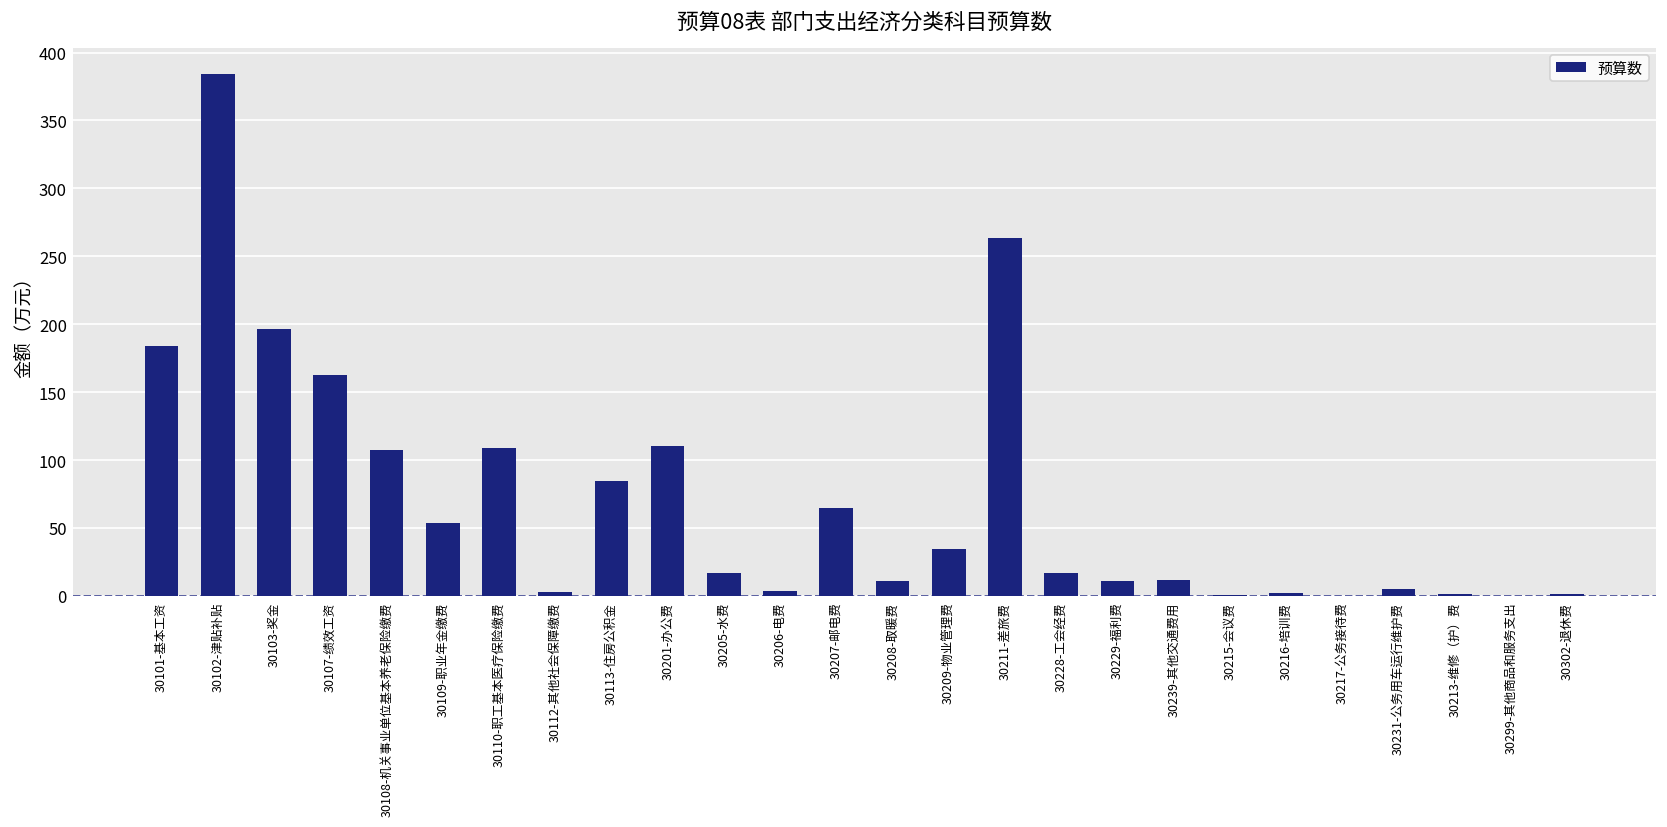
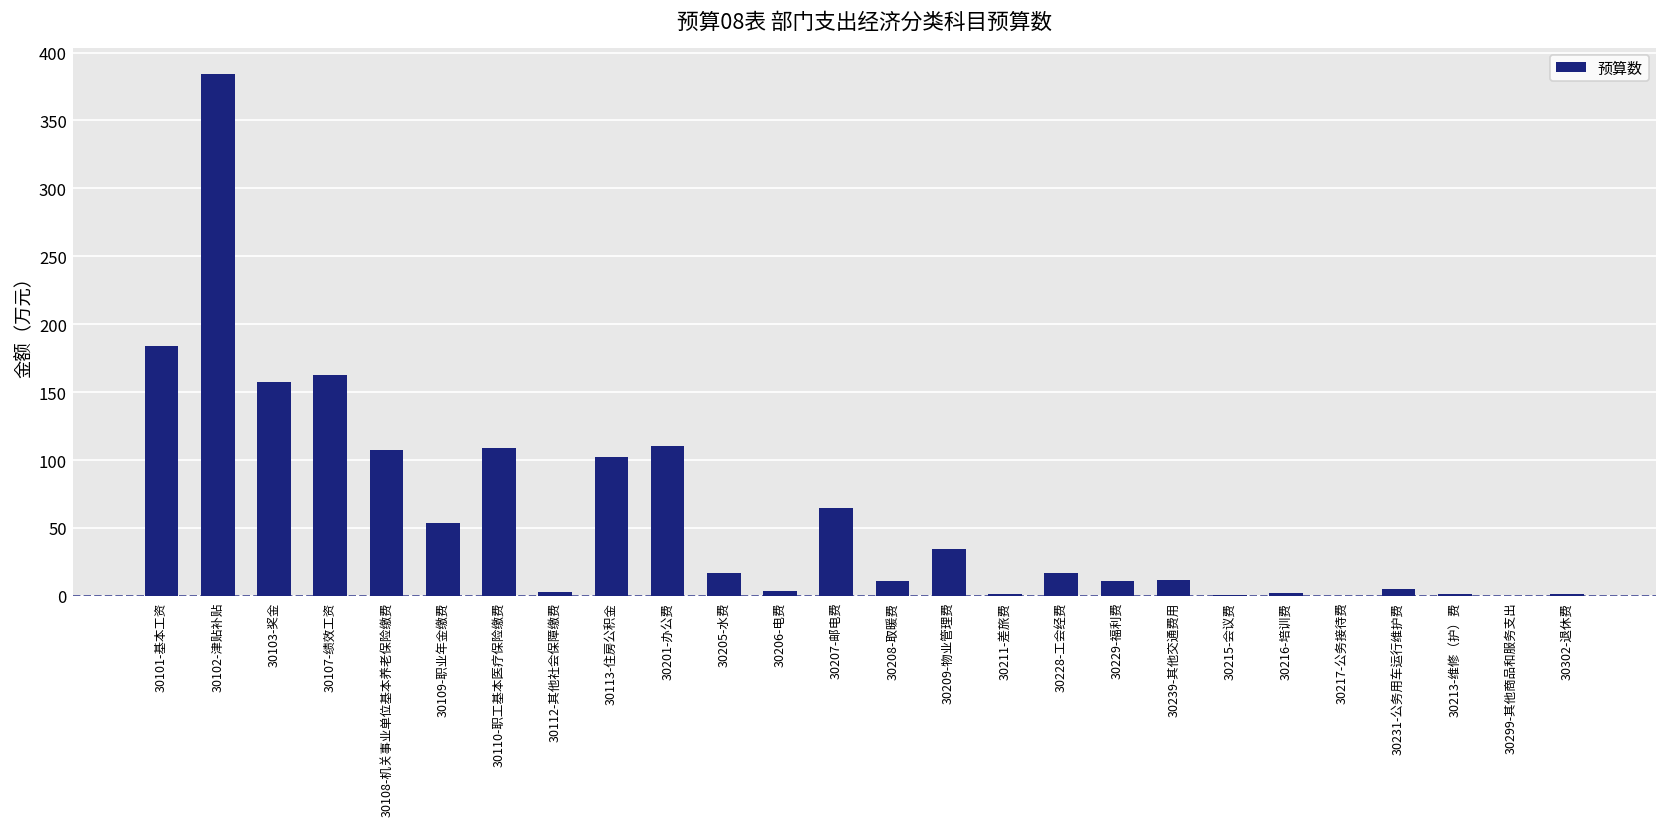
30103-奖金: 197 -> 158
30113-住房公积金: 85 -> 102
30211-差旅费: 264 -> 1
